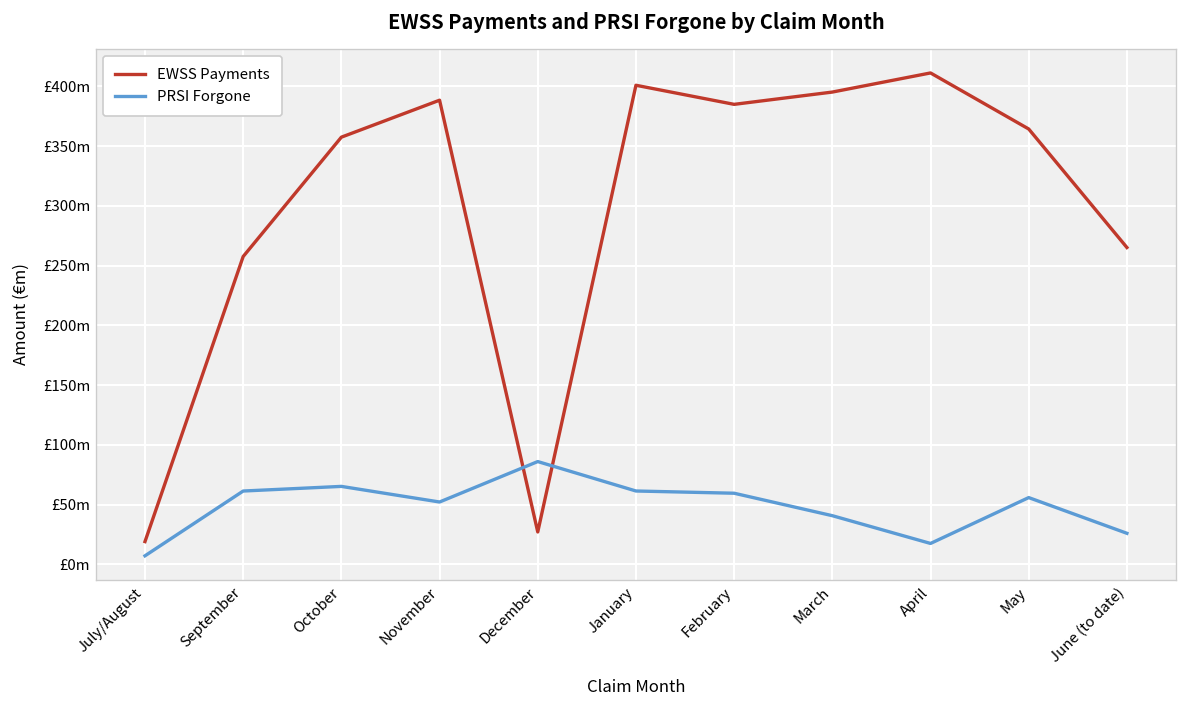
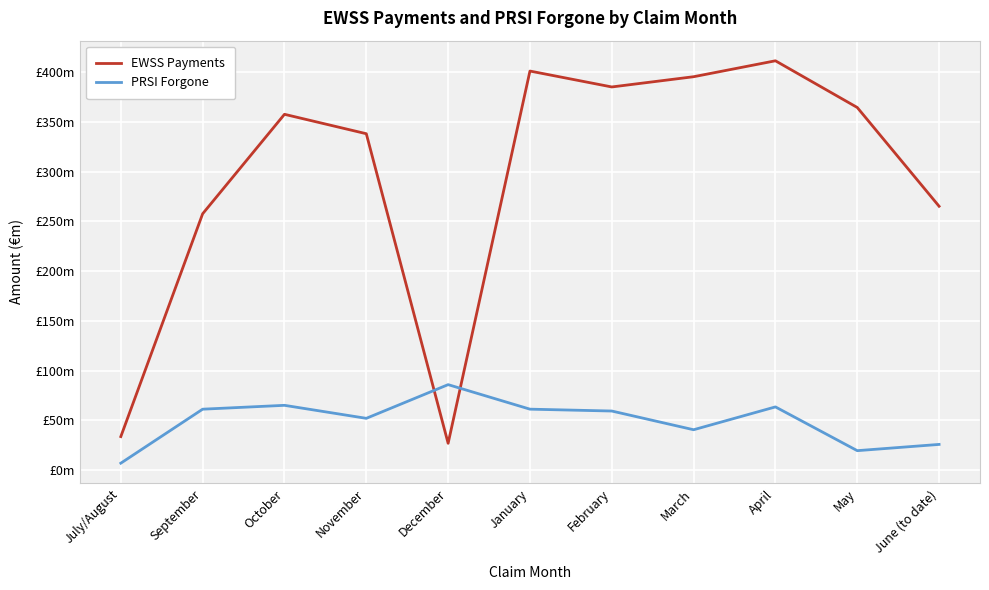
EWSS Payments, July/August: £20m -> £30m
EWSS Payments, November: £390m -> £340m
PRSI Forgone, April: £20m -> £60m
PRSI Forgone, May: £60m -> £20m
